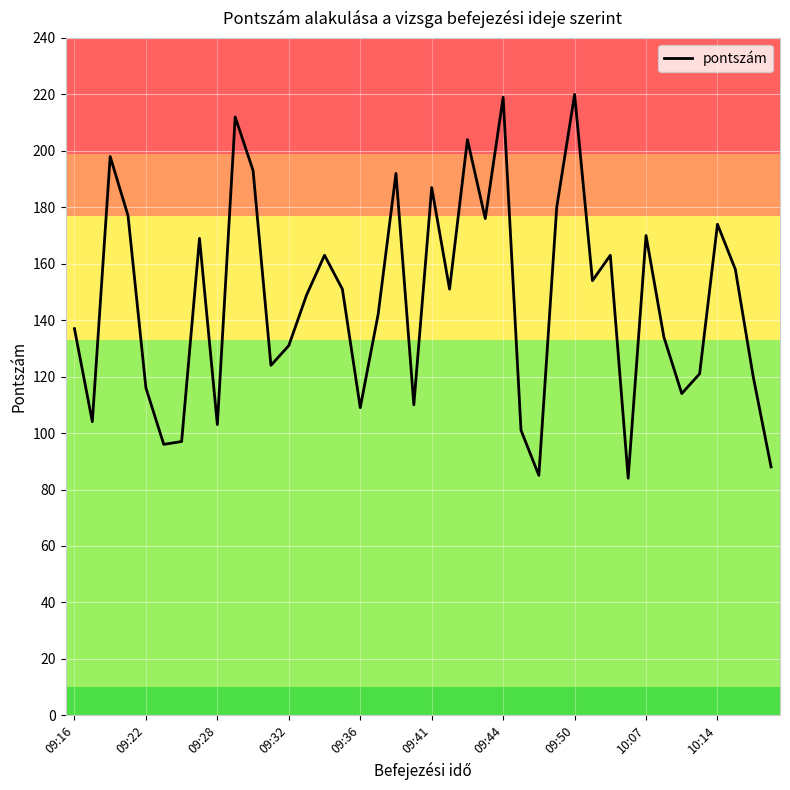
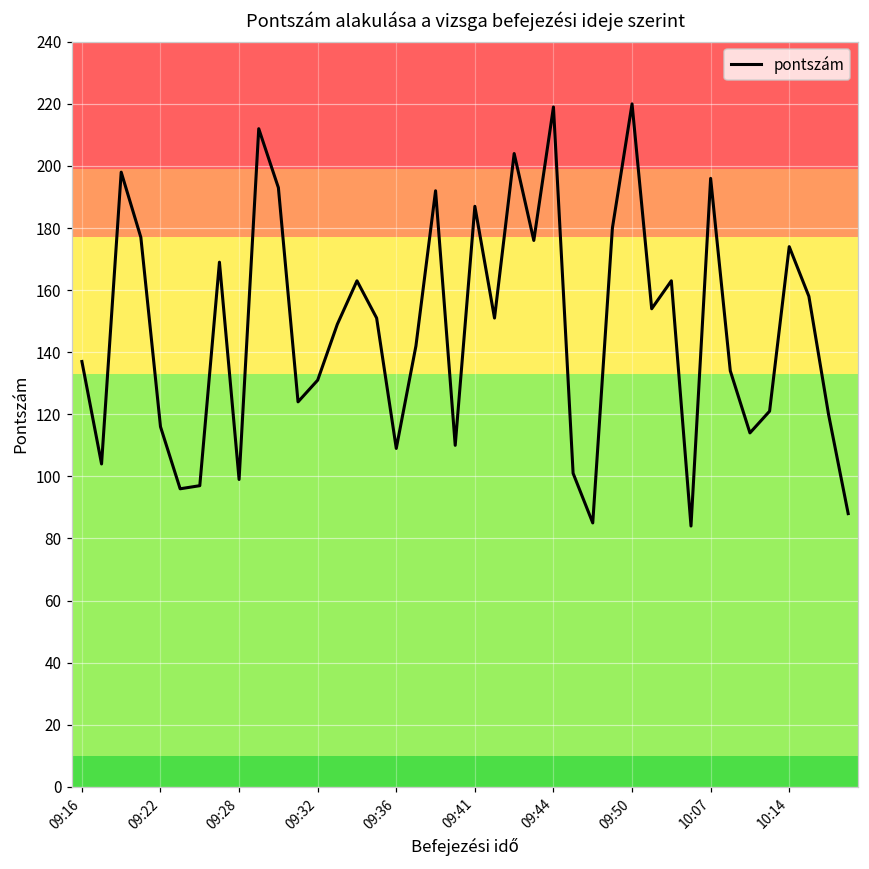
09:28: 103 -> 99
10:07: 170 -> 196
